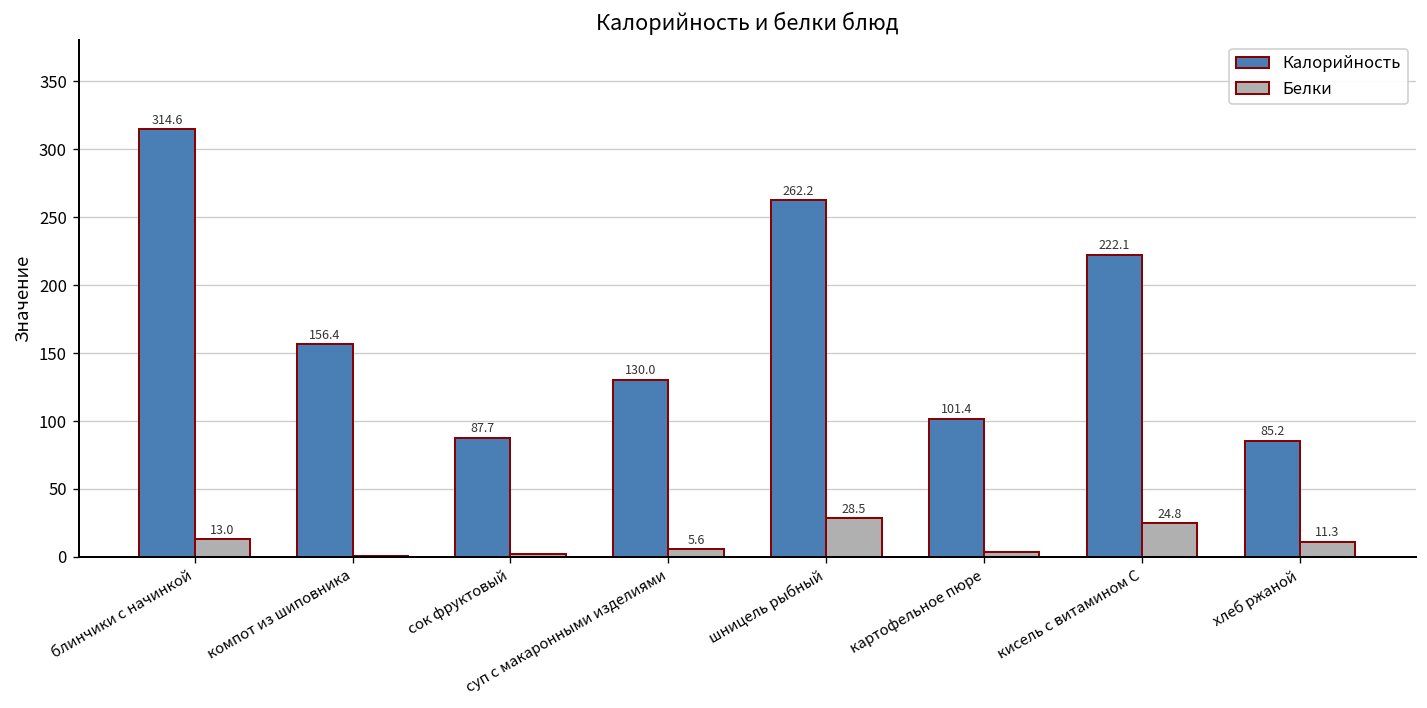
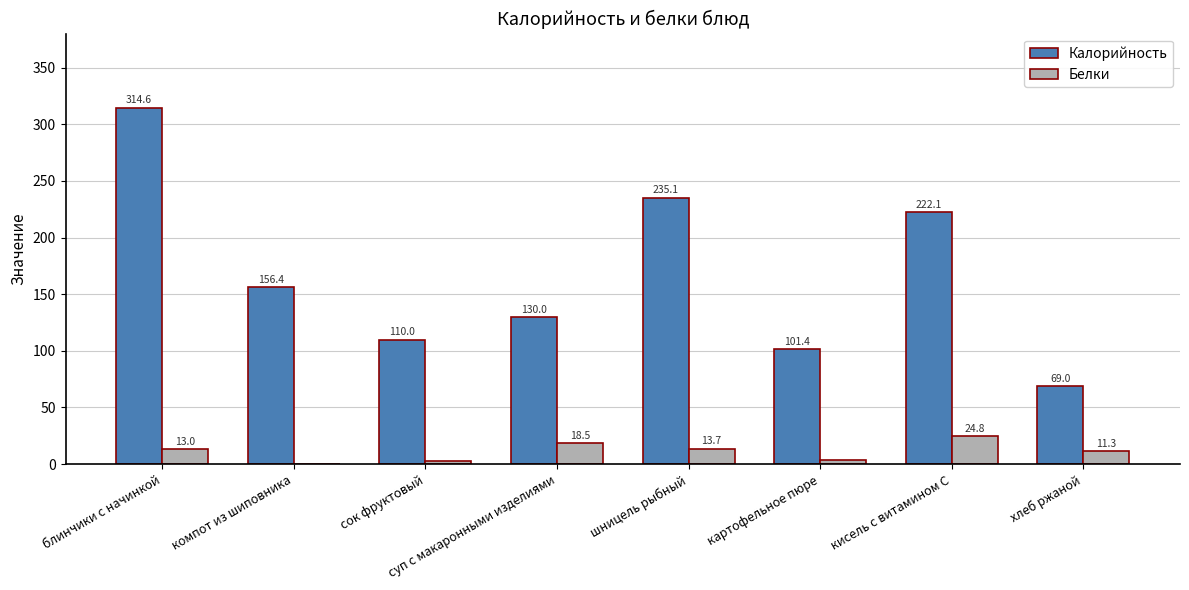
Калорийность, сок фруктовый: 87.7 -> 110.0
Белки, суп с макаронными изделиями: 5.6 -> 18.5
Калорийность, шницель рыбный: 262.2 -> 235.1
Белки, шницель рыбный: 28.5 -> 13.7
Калорийность, хлеб ржаной: 85.2 -> 69.0
